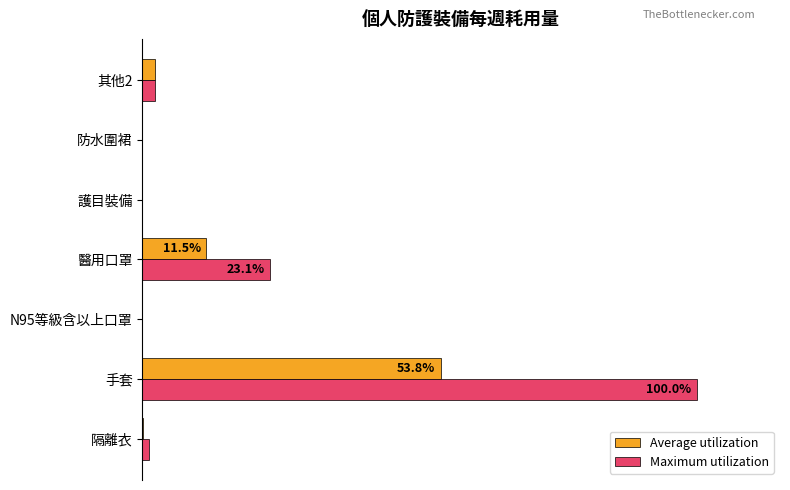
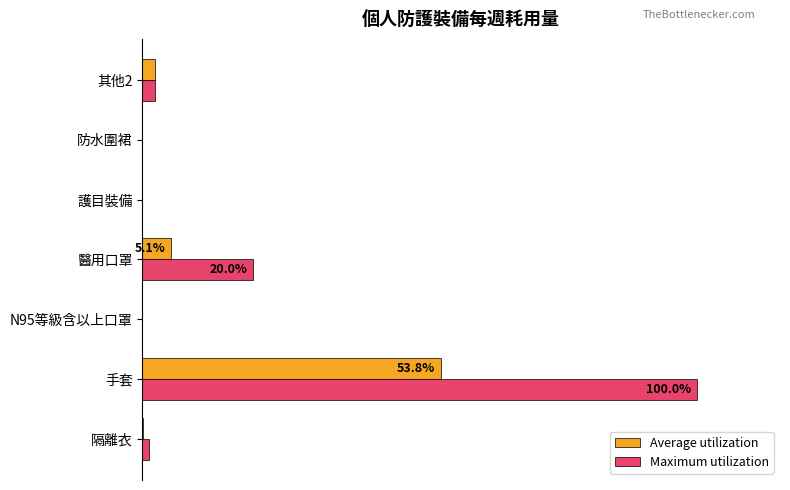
Average utilization, 醫用口罩: 11.5% -> 5.1%
Maximum utilization, 醫用口罩: 23.1% -> 20.0%
